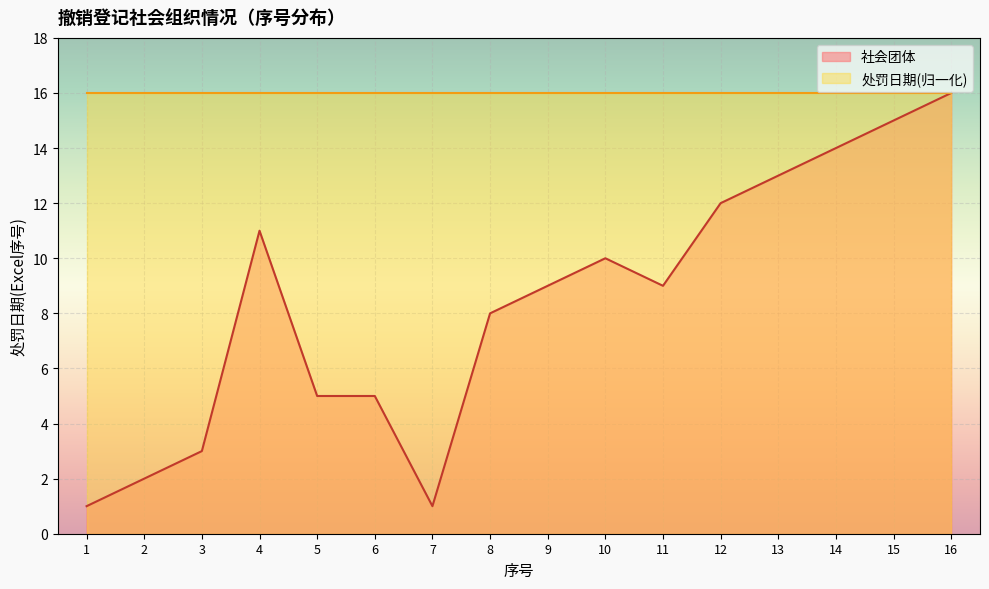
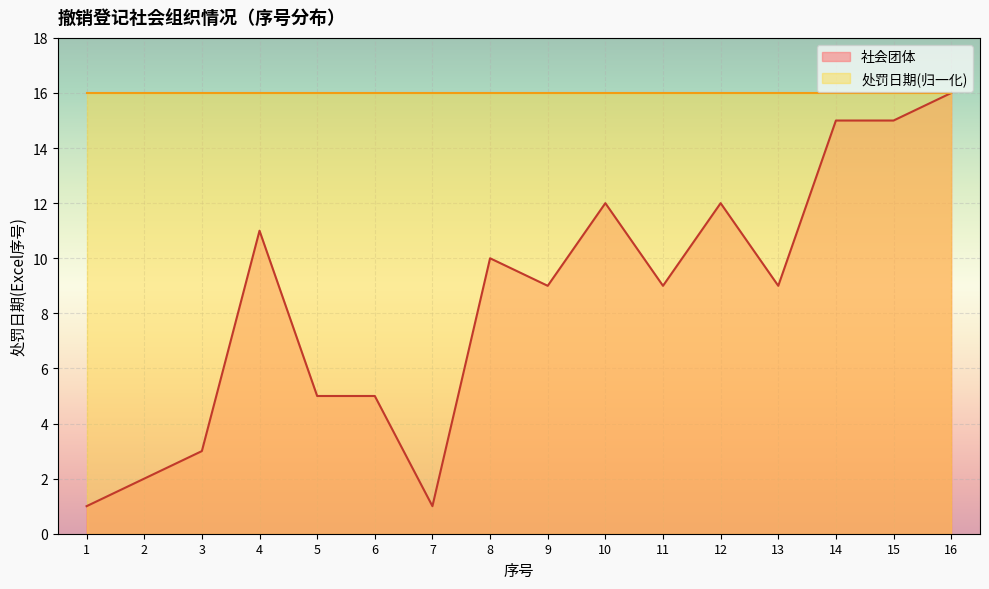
社会团体, 8: 8 -> 10
社会团体, 10: 10 -> 12
社会团体, 13: 13 -> 9
社会团体, 14: 14 -> 15
